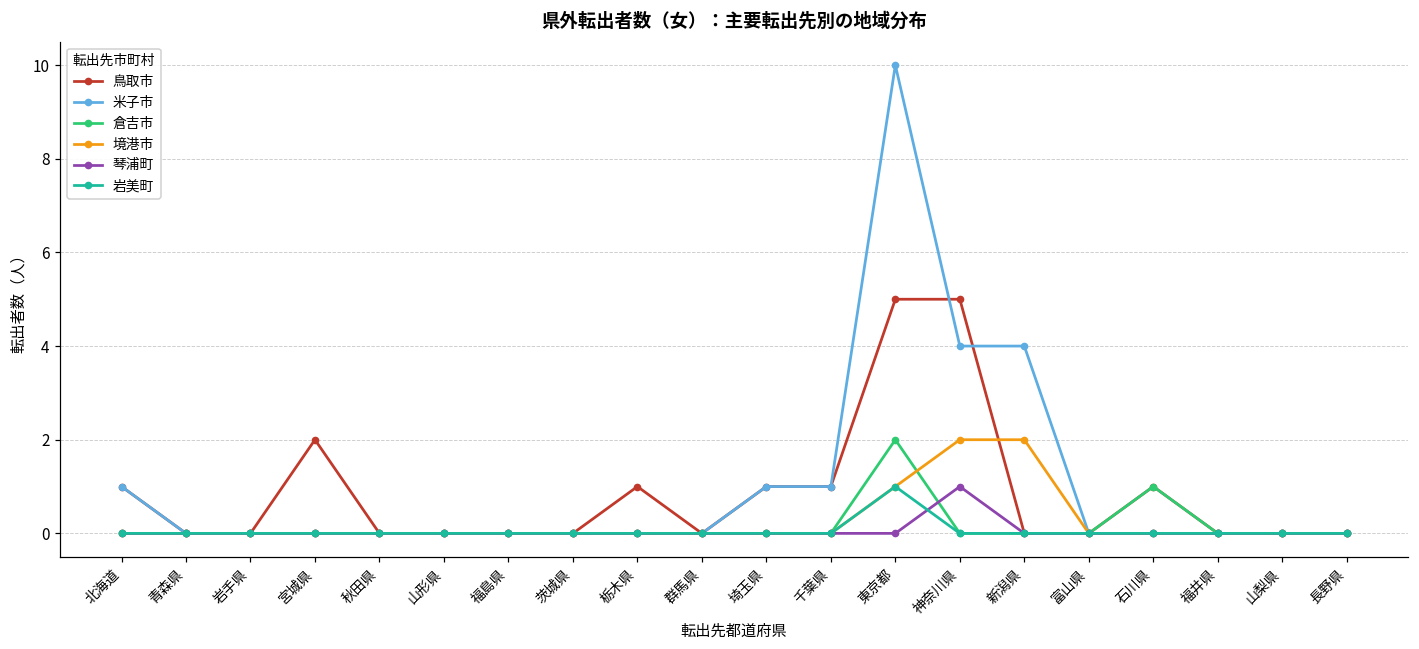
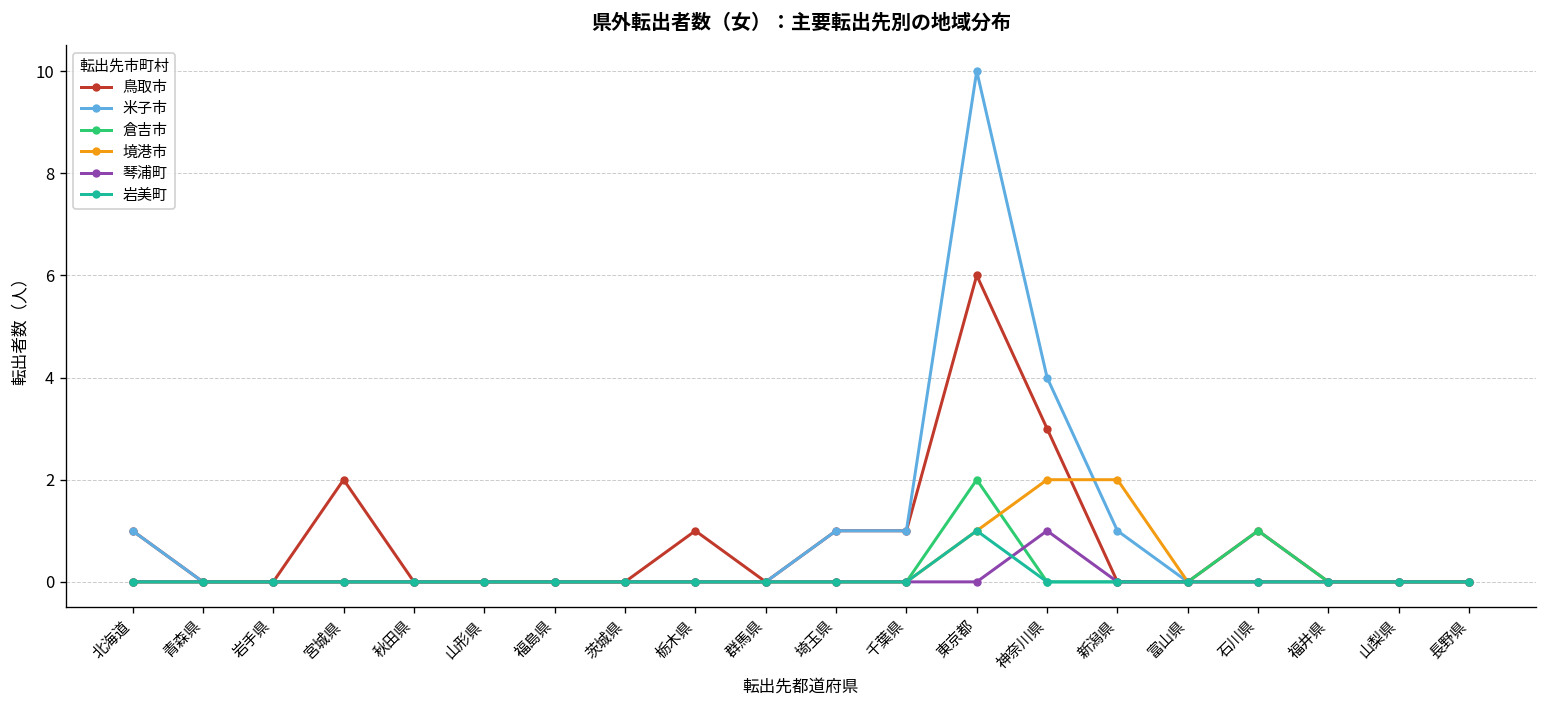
鳥取市, 東京都: 5 -> 6
鳥取市, 神奈川県: 5 -> 3
米子市, 新潟県: 4 -> 1
